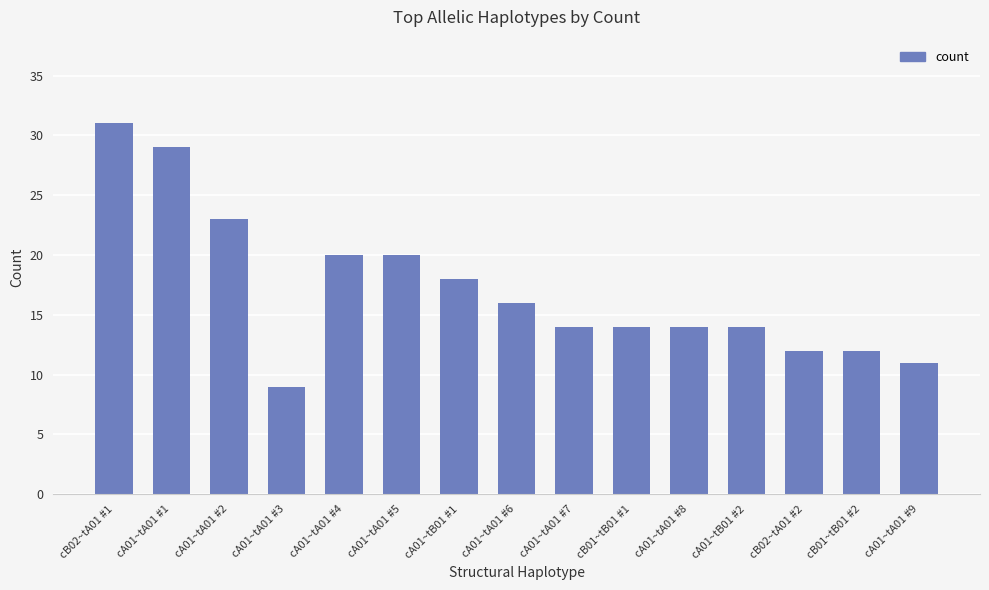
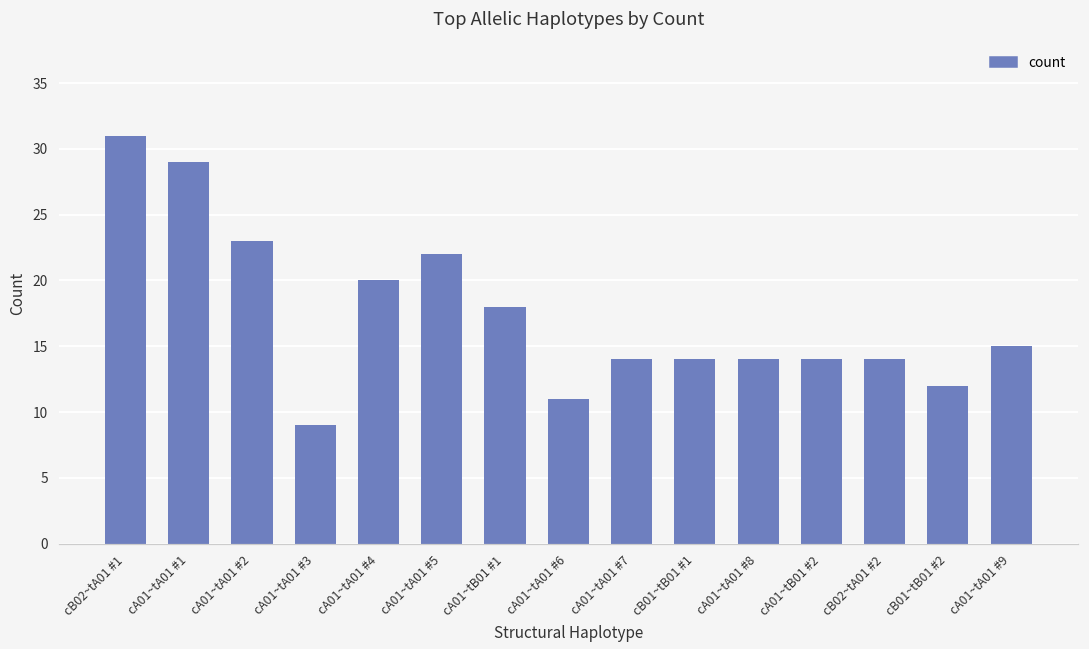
cA01~tA01 #5: 20 -> 22
cA01~tA01 #6: 16 -> 11
cB02~tA01 #2: 12 -> 14
cA01~tA01 #9: 11 -> 15
